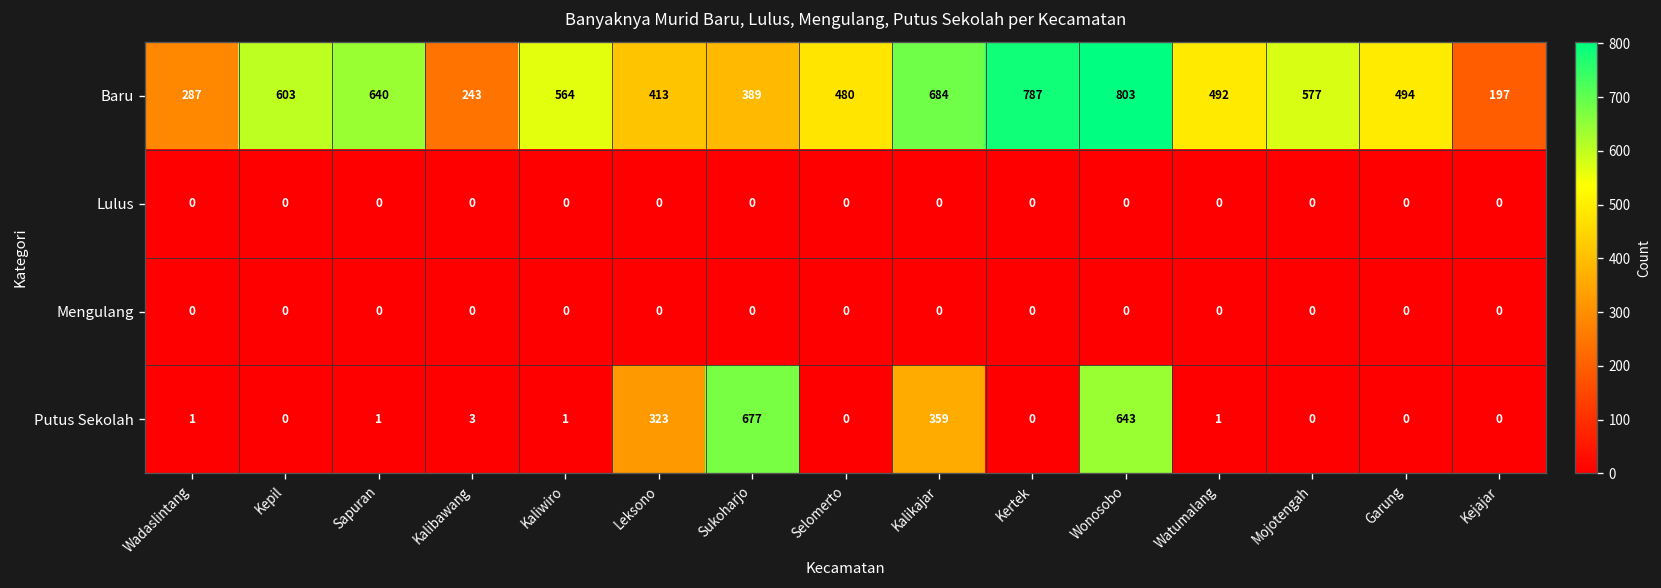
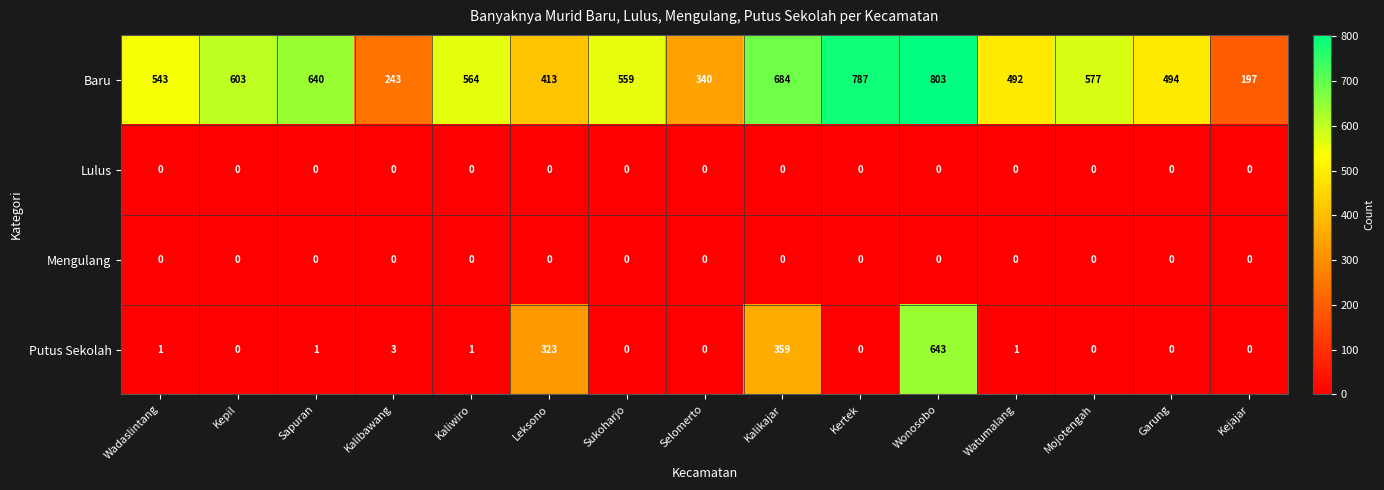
Baru, Wadaslintang: 287 -> 543
Baru, Sukoharjo: 389 -> 559
Baru, Selomerto: 480 -> 340
Putus Sekolah, Sukoharjo: 677 -> 0
